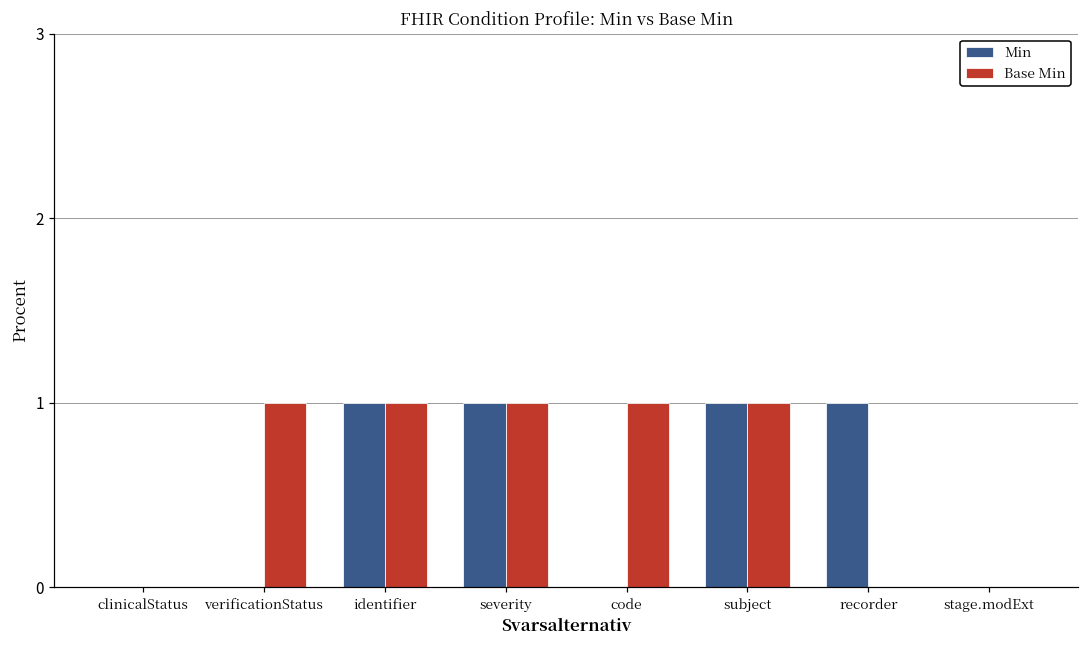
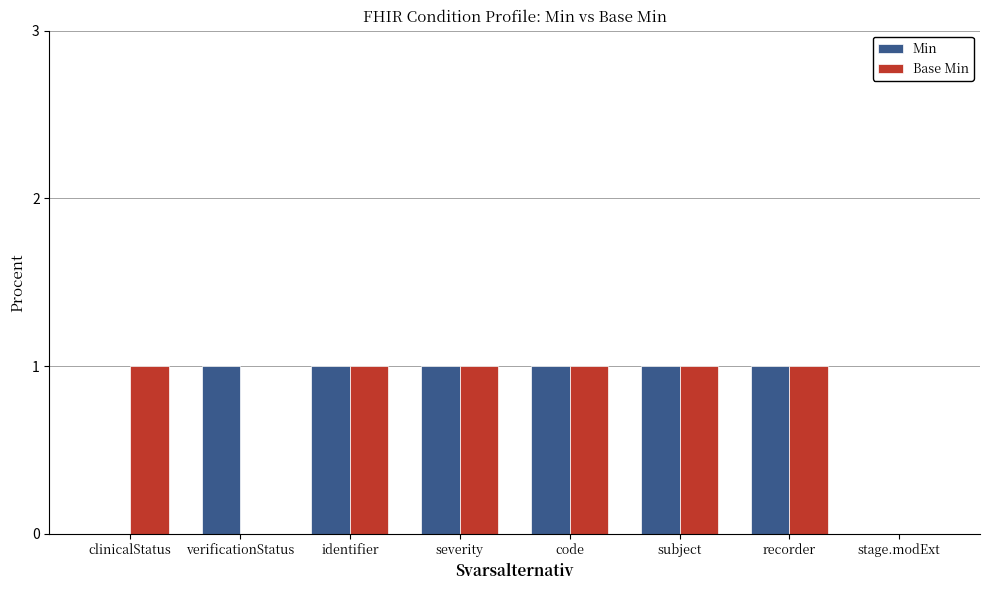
Base Min, clinicalStatus: 0 -> 1
Min, verificationStatus: 0 -> 1
Base Min, verificationStatus: 1 -> 0
Min, code: 0 -> 1
Base Min, recorder: 0 -> 1
